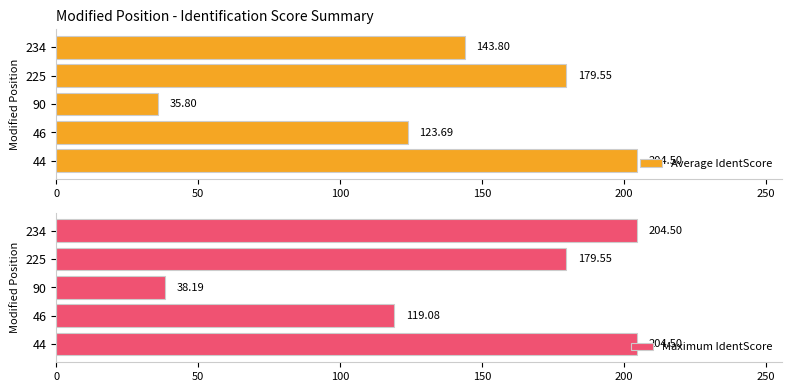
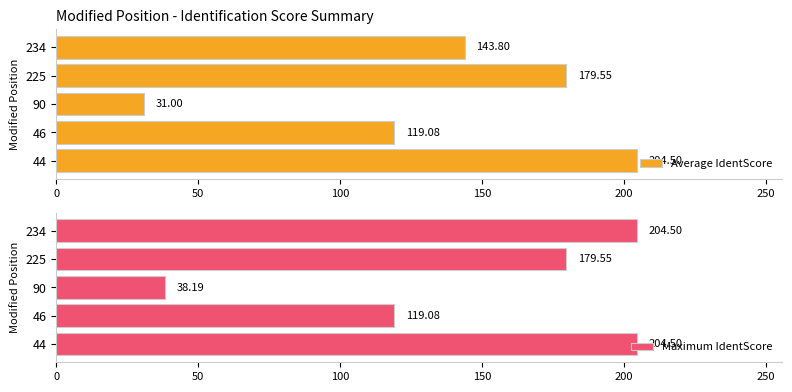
Modified Position - Identification Score Summary, 90: 35.80 -> 31.00
Modified Position - Identification Score Summary, 46: 123.69 -> 119.08
